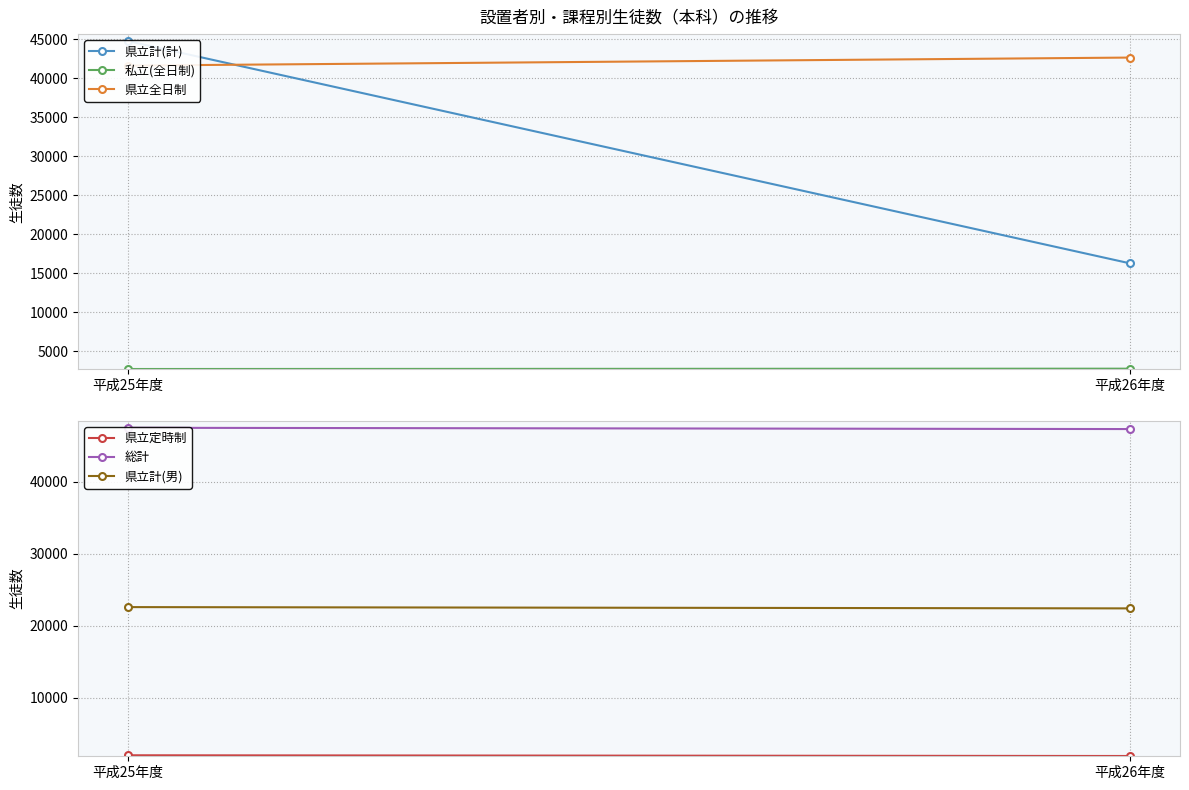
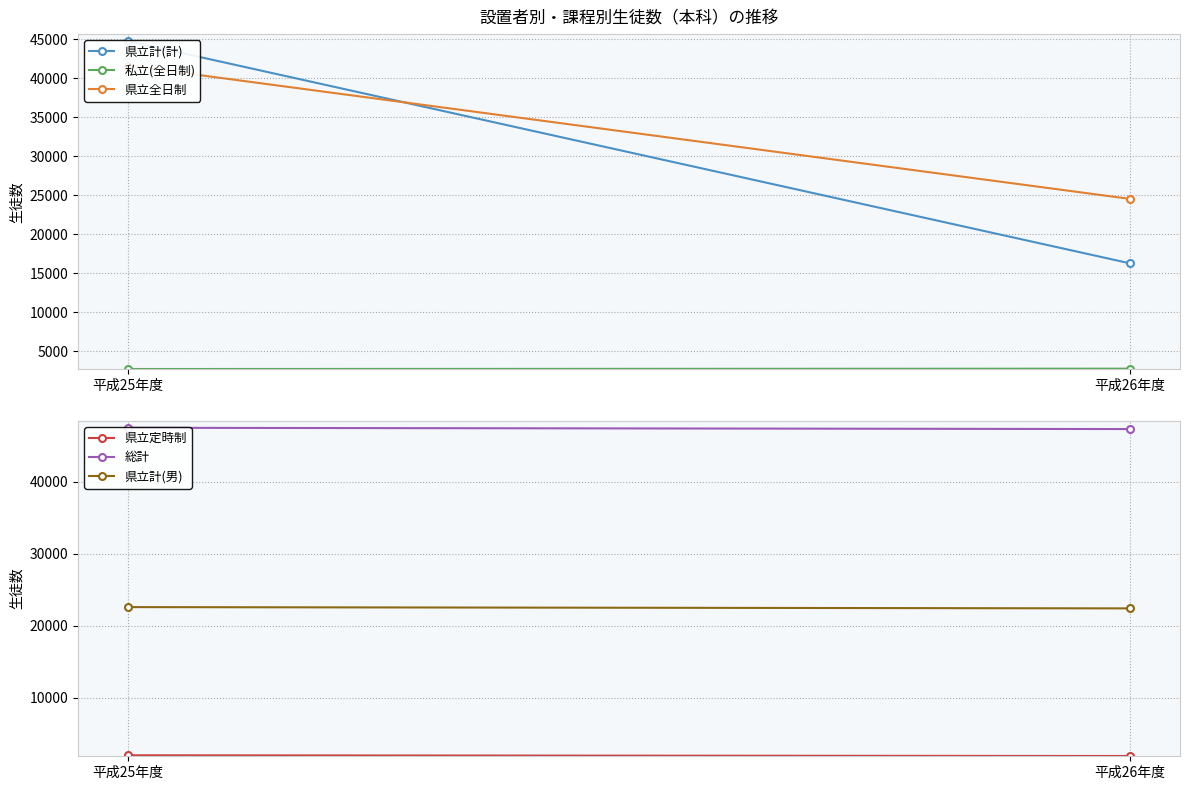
設置者別・課程別生徒数（本科）の推移, 県立全日制, 平成26年度: 43000 -> 25000
